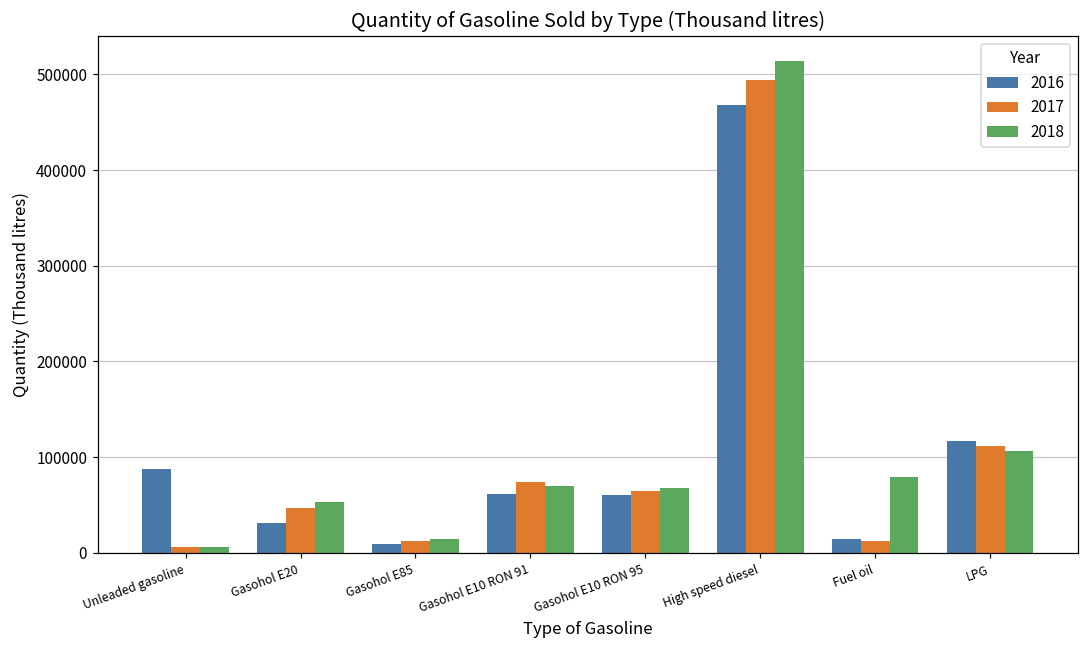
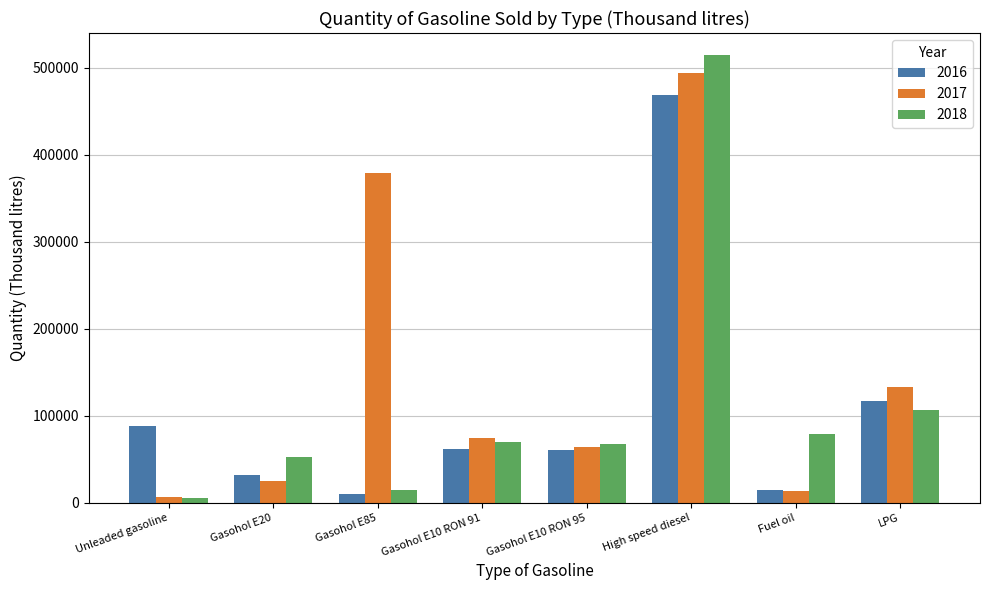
2017, Gasohol E20: 50000 -> 20000
2017, Gasohol E85: 10000 -> 380000
2017, LPG: 110000 -> 130000
